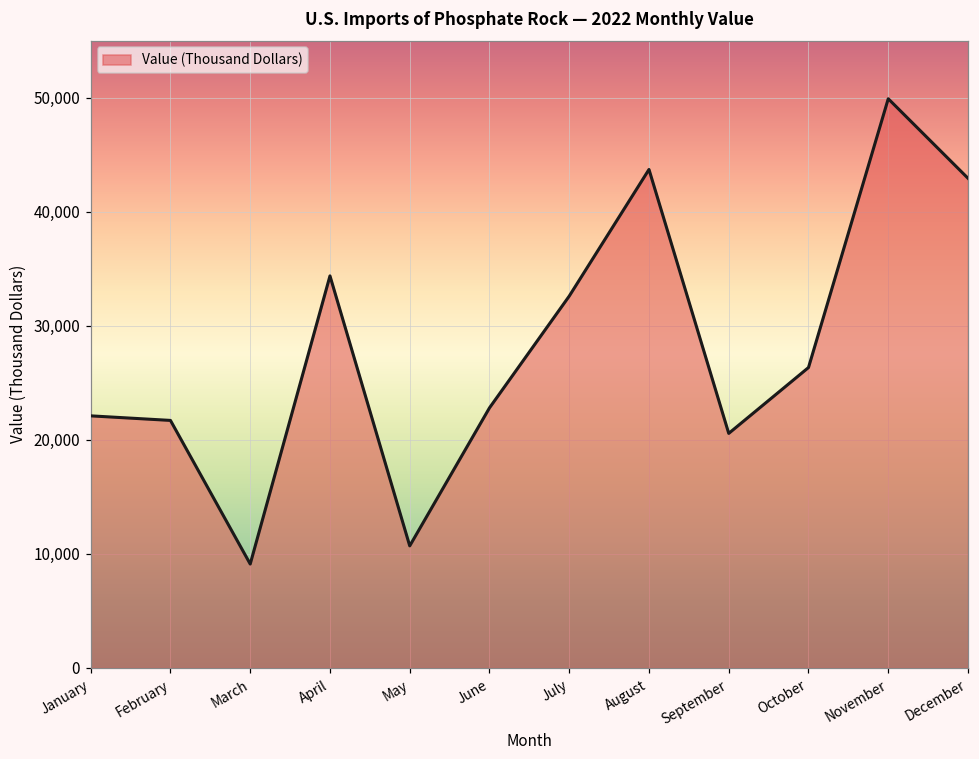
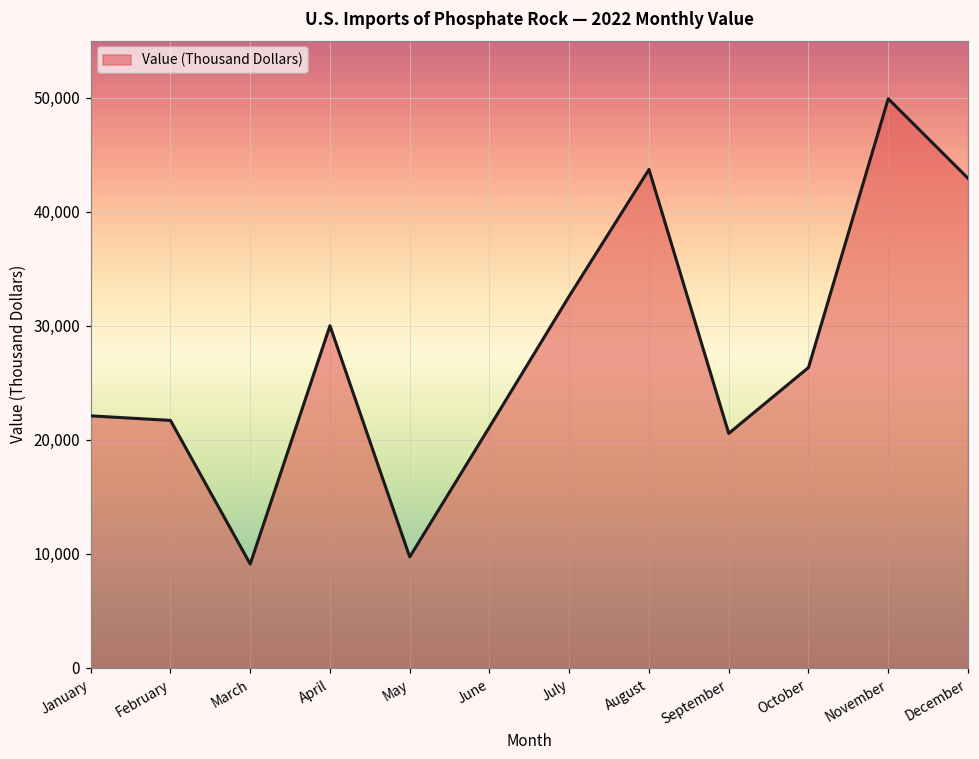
April: 34,400 -> 30,000
May: 10,700 -> 9,700
June: 22,800 -> 21,100
